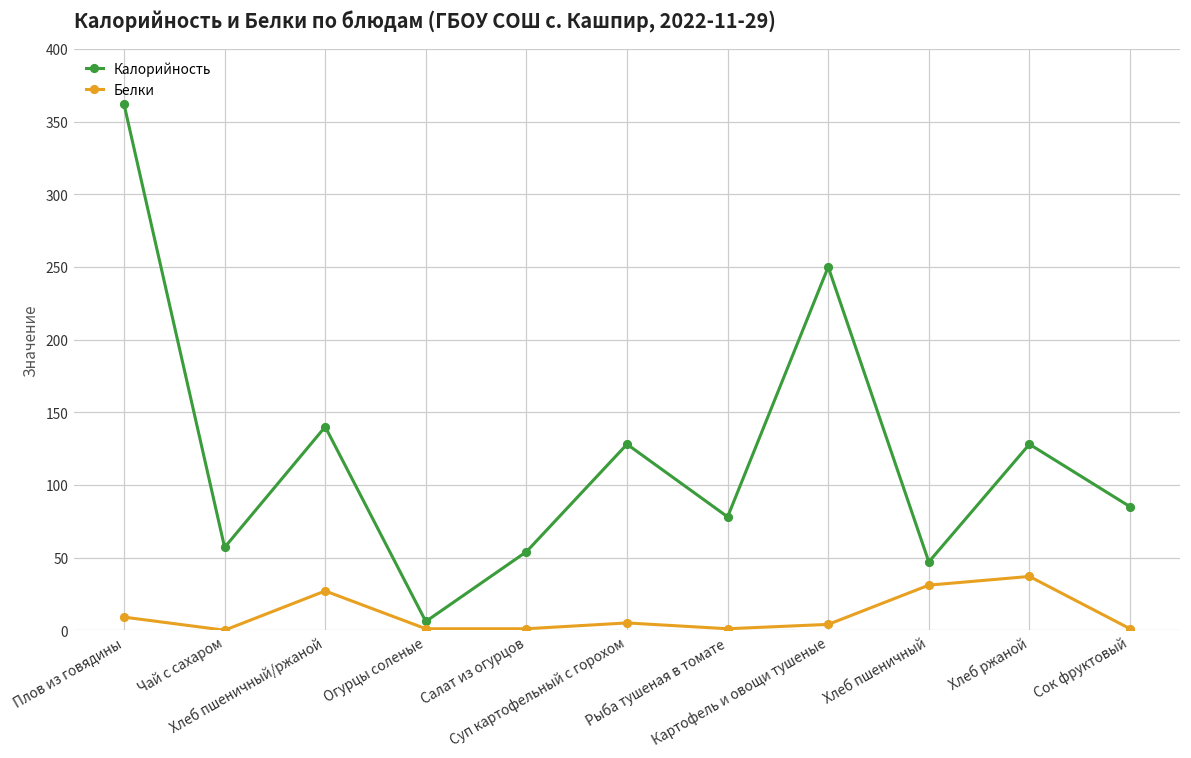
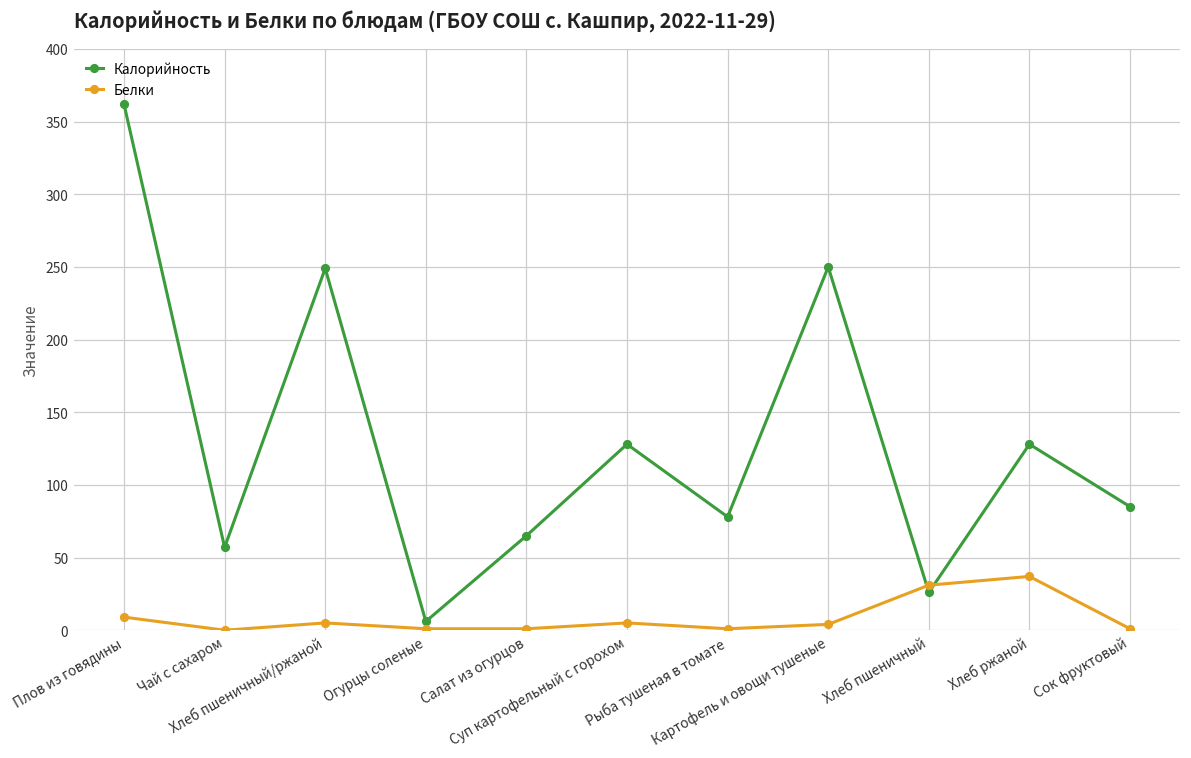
Калорийность, Хлеб пшеничный/ржаной: 140 -> 249
Белки, Хлеб пшеничный/ржаной: 27 -> 5
Калорийность, Салат из огурцов: 54 -> 65
Калорийность, Хлеб пшеничный: 47 -> 26
